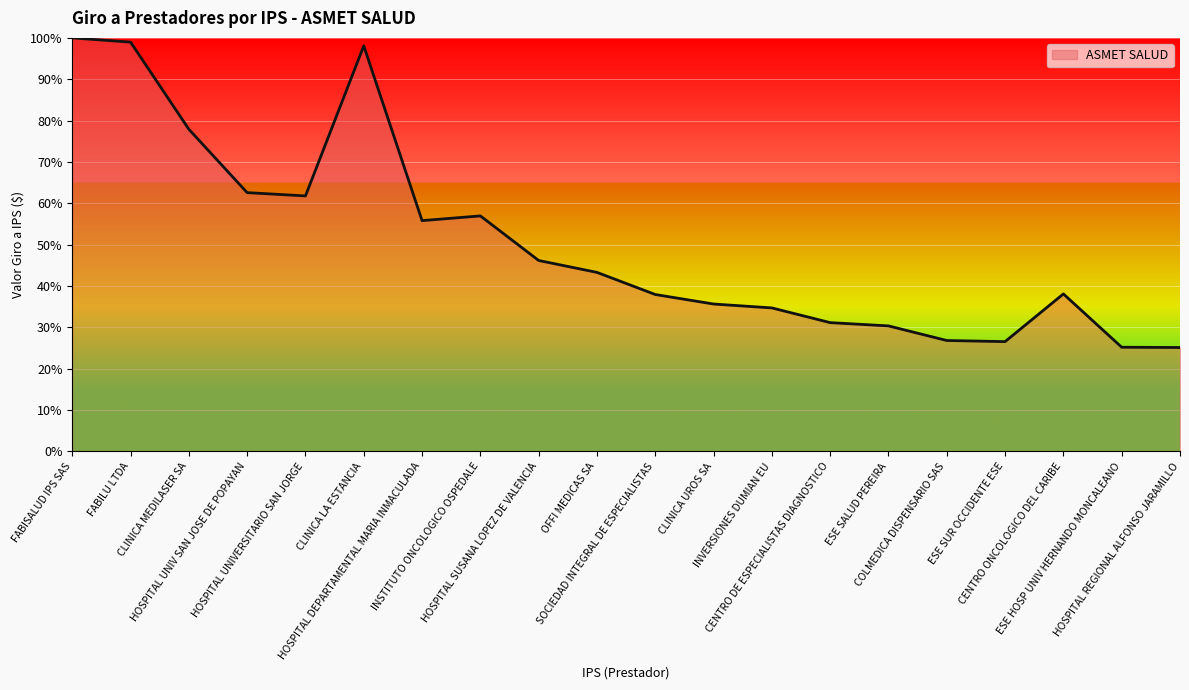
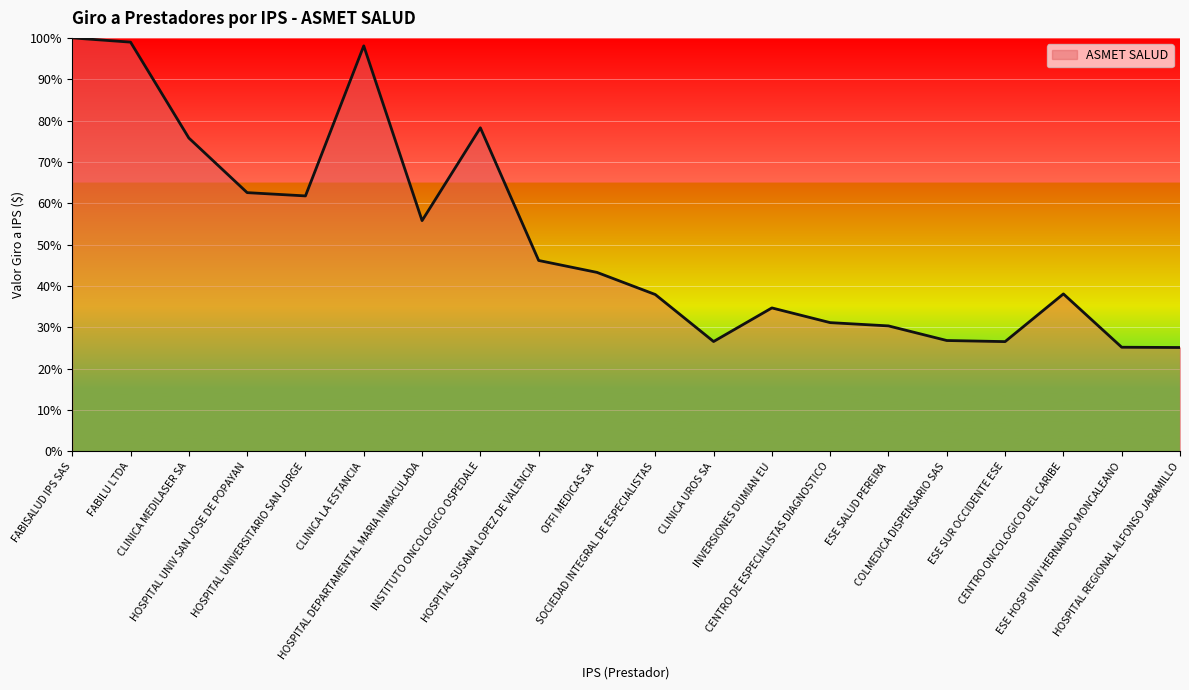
CLINICA MEDILASER SA: 78% -> 76%
INSTITUTO ONCOLOGICO OSPEDALE: 57% -> 78%
CLINICA UROS SA: 36% -> 27%
